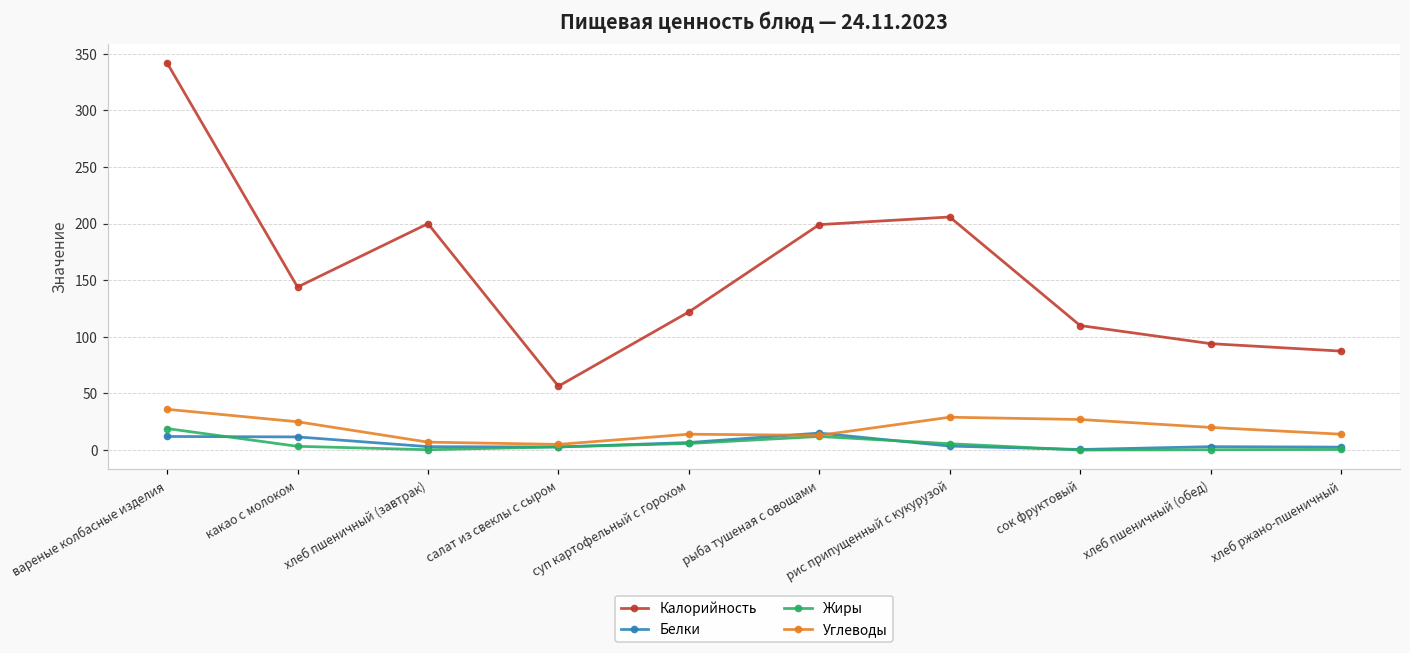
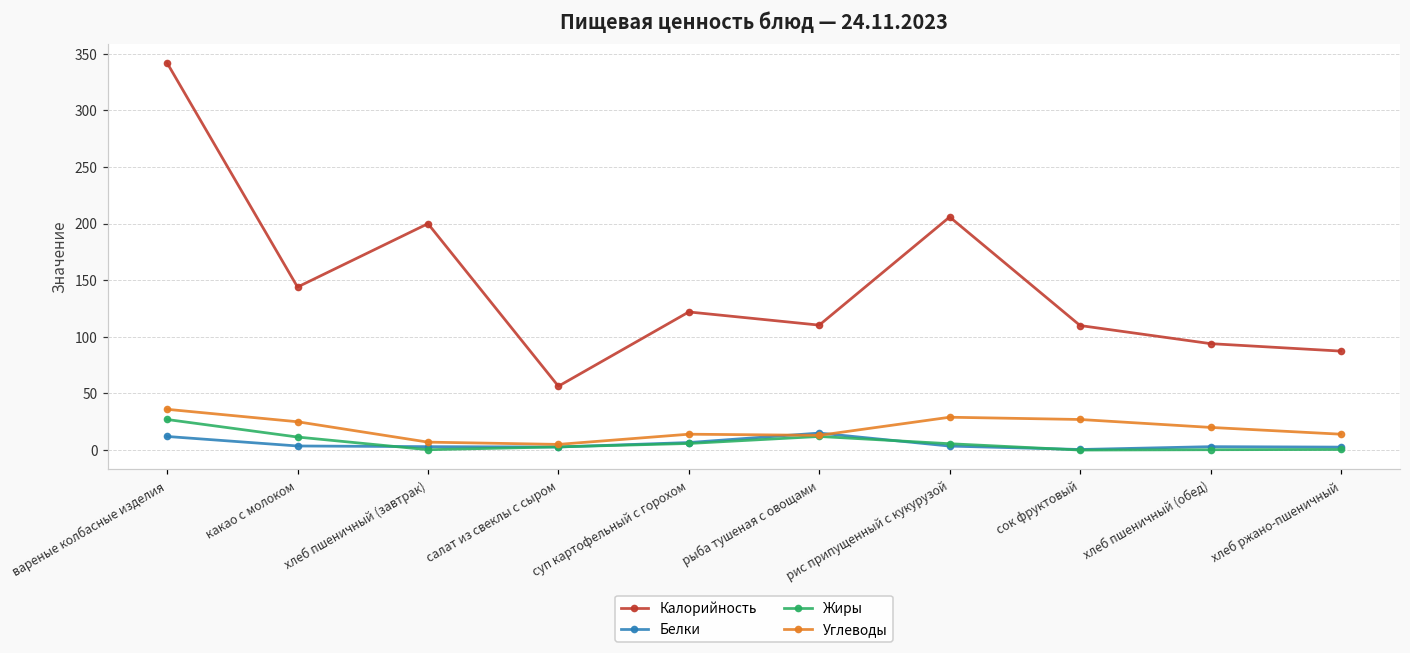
Жиры, вареные колбасные изделия: 19 -> 27
Белки, какао с молоком: 12 -> 4
Жиры, какао с молоком: 3 -> 12
Калорийность, рыба тушеная с овощами: 199 -> 110
